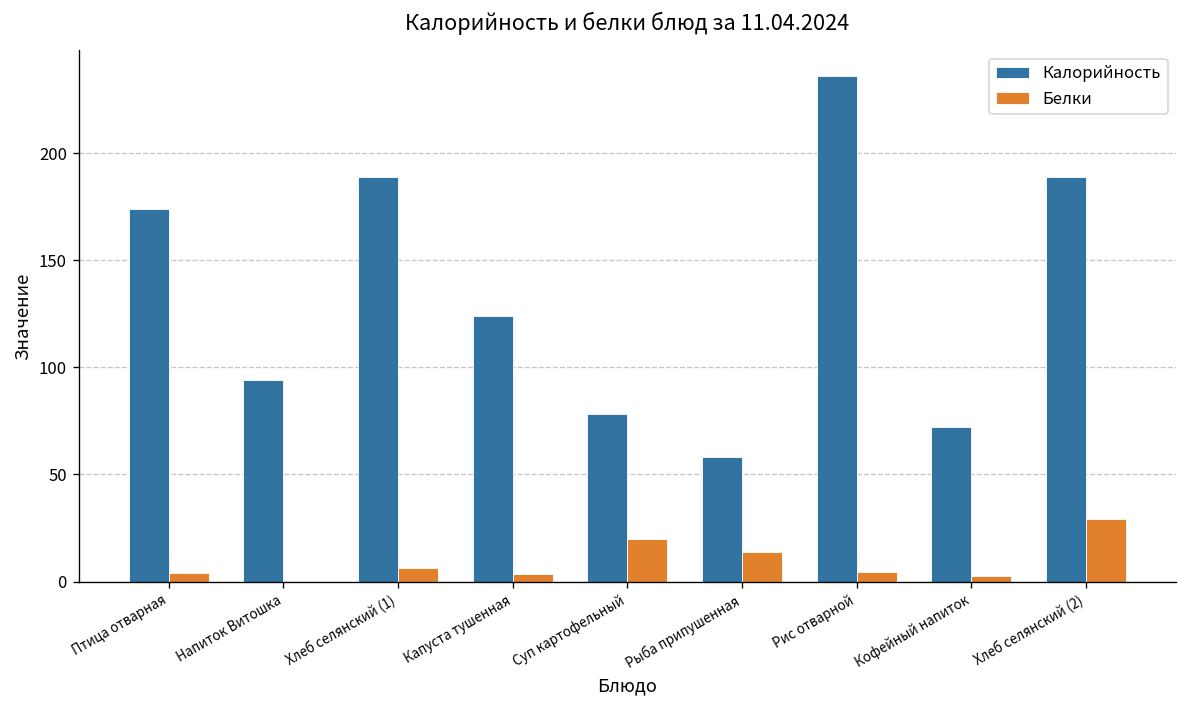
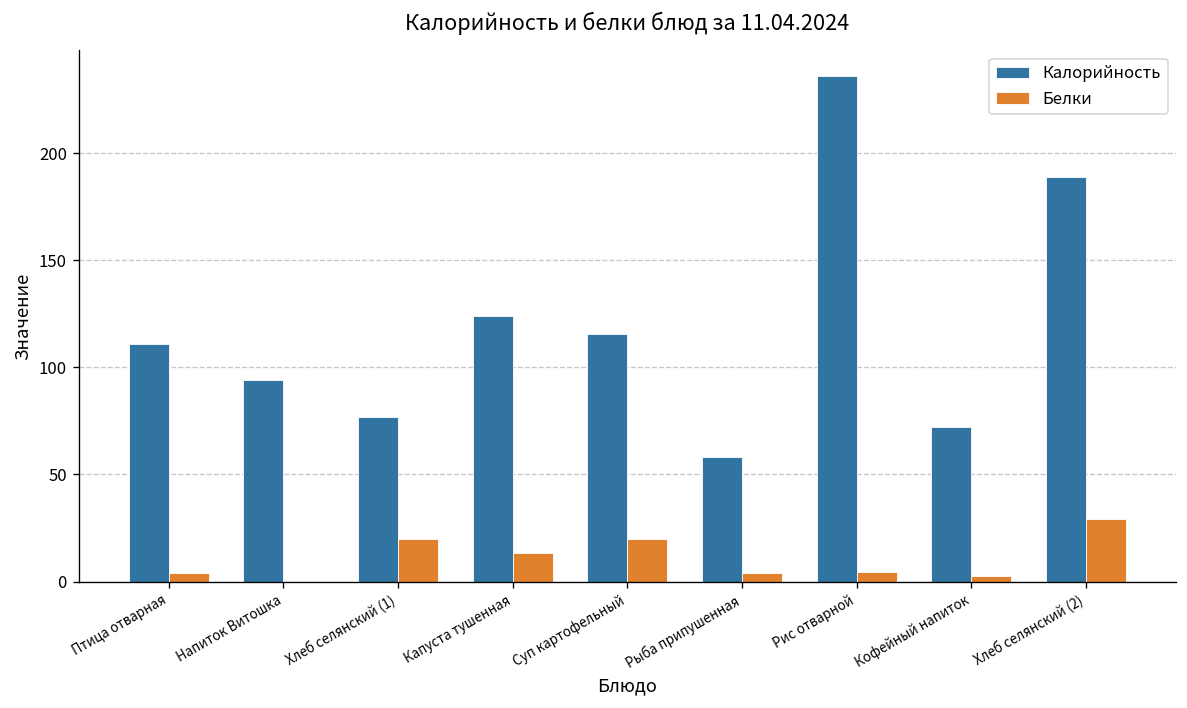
Калорийность, Птица отварная: 174 -> 111
Калорийность, Хлеб селянский (1): 189 -> 77
Белки, Хлеб селянский (1): 6 -> 20
Белки, Капуста тушенная: 4 -> 13
Калорийность, Суп картофельный: 78 -> 116
Белки, Рыба припушенная: 14 -> 4
